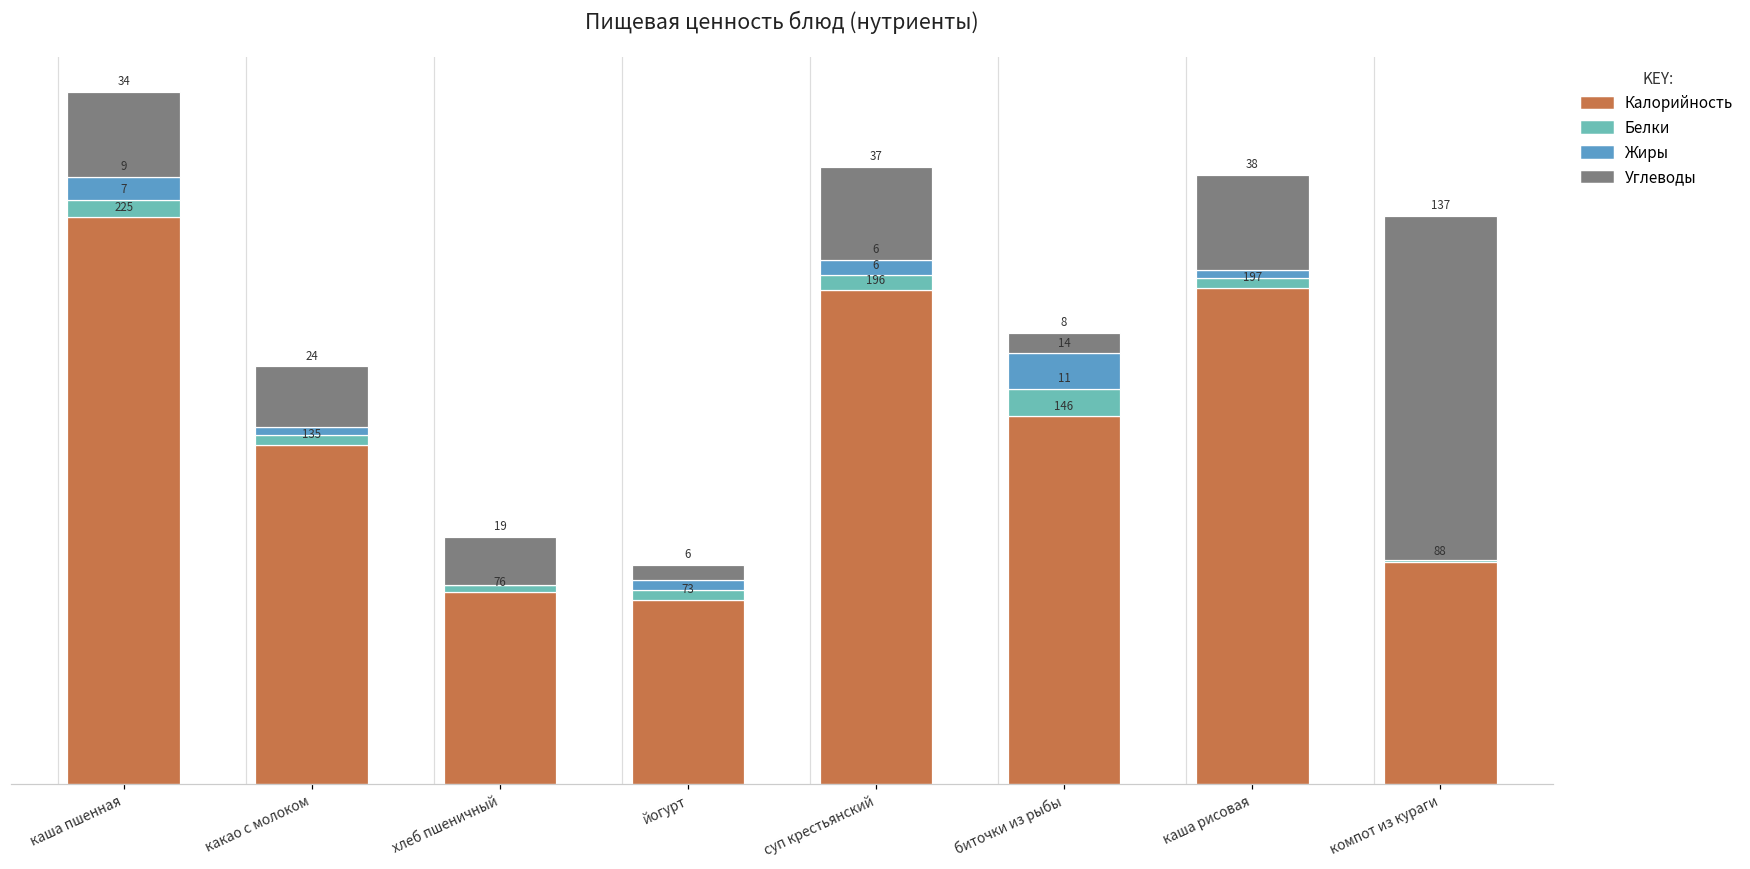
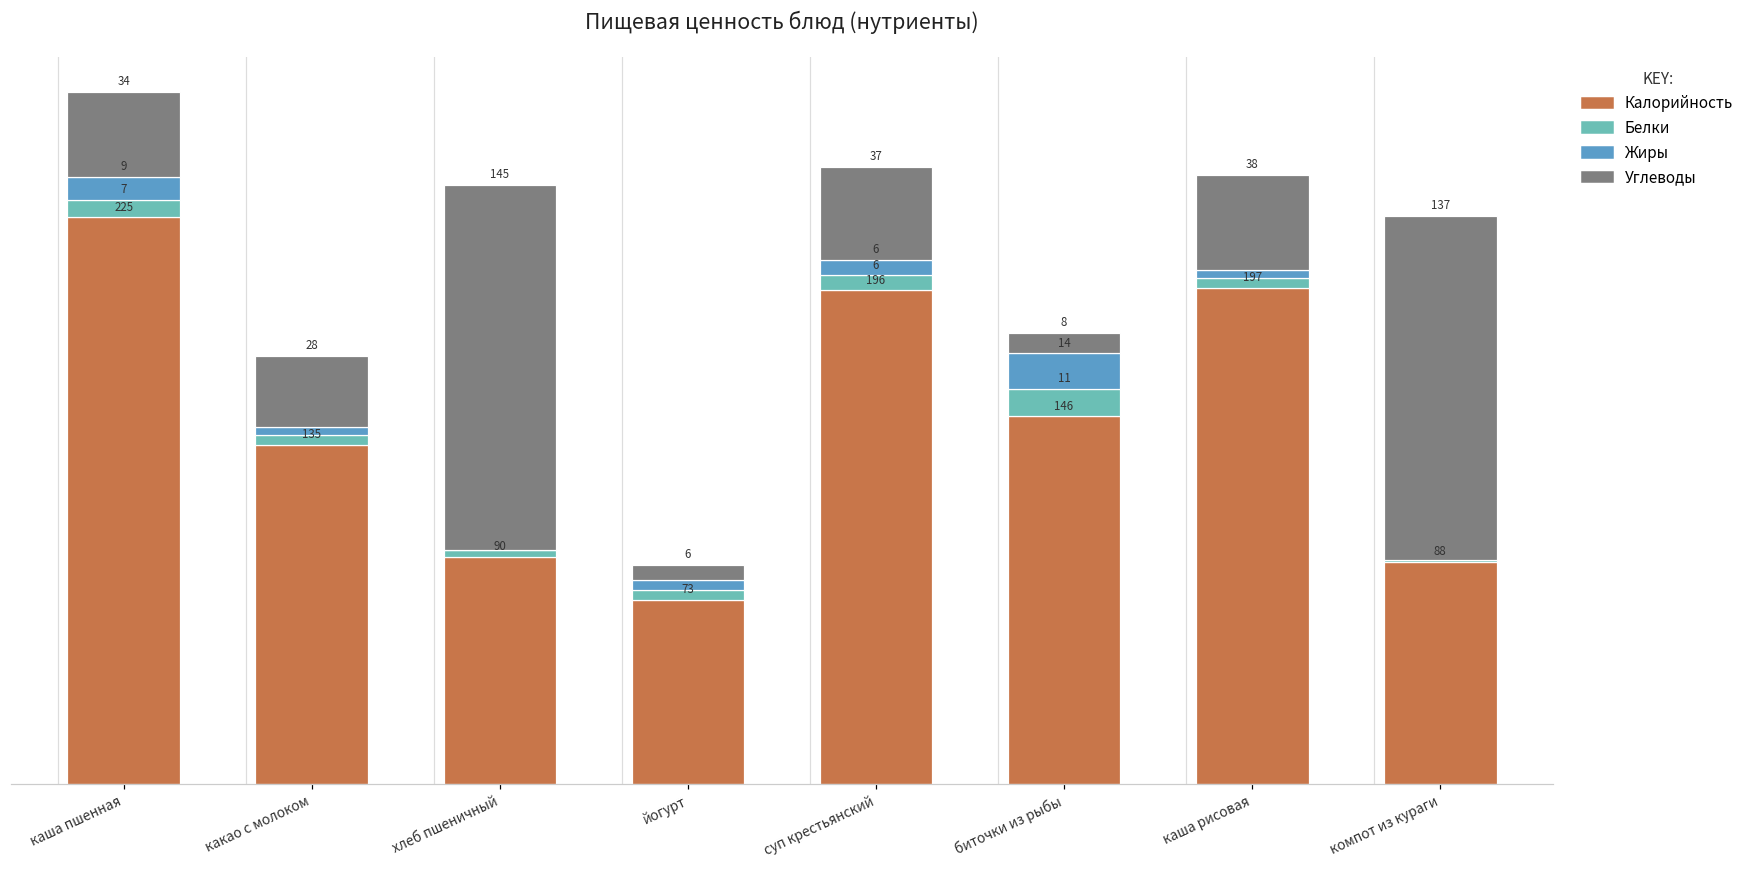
Углеводы, какао с молоком: 24 -> 28
Калорийность, хлеб пшеничный: 76 -> 90
Углеводы, хлеб пшеничный: 19 -> 145
